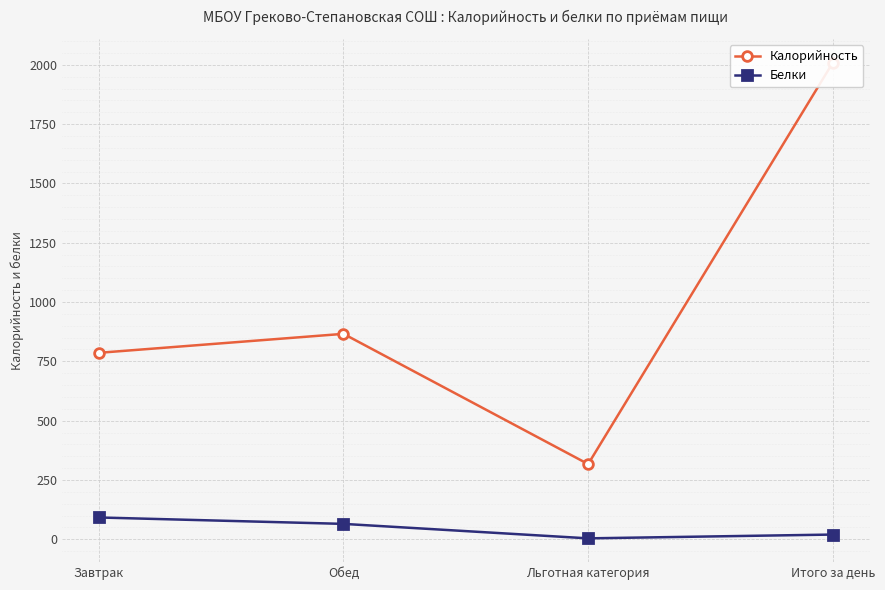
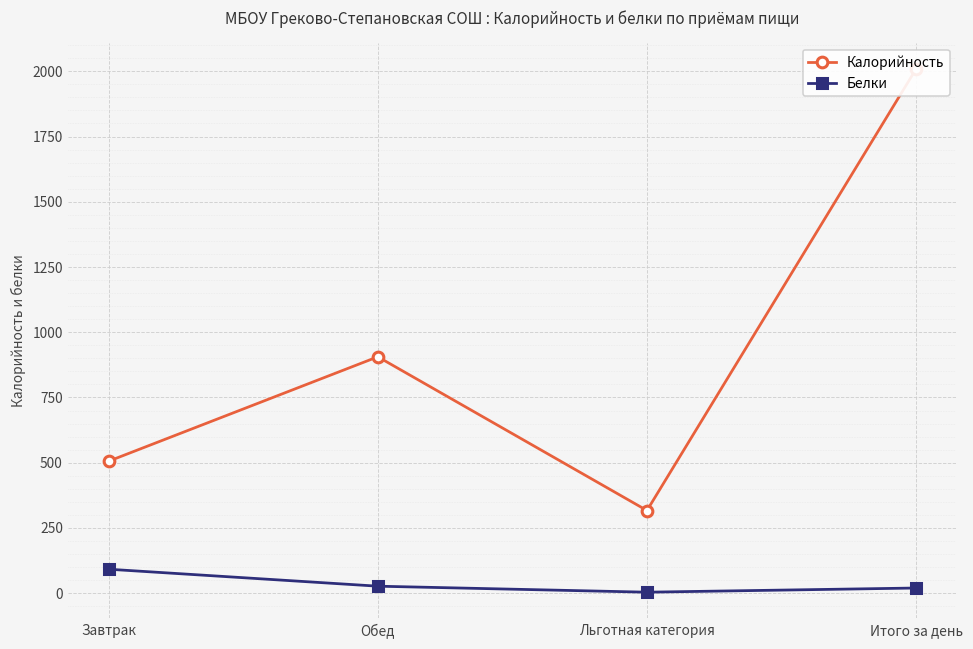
Калорийность, Завтрак: 790 -> 510
Калорийность, Обед: 870 -> 910
Белки, Обед: 70 -> 30
